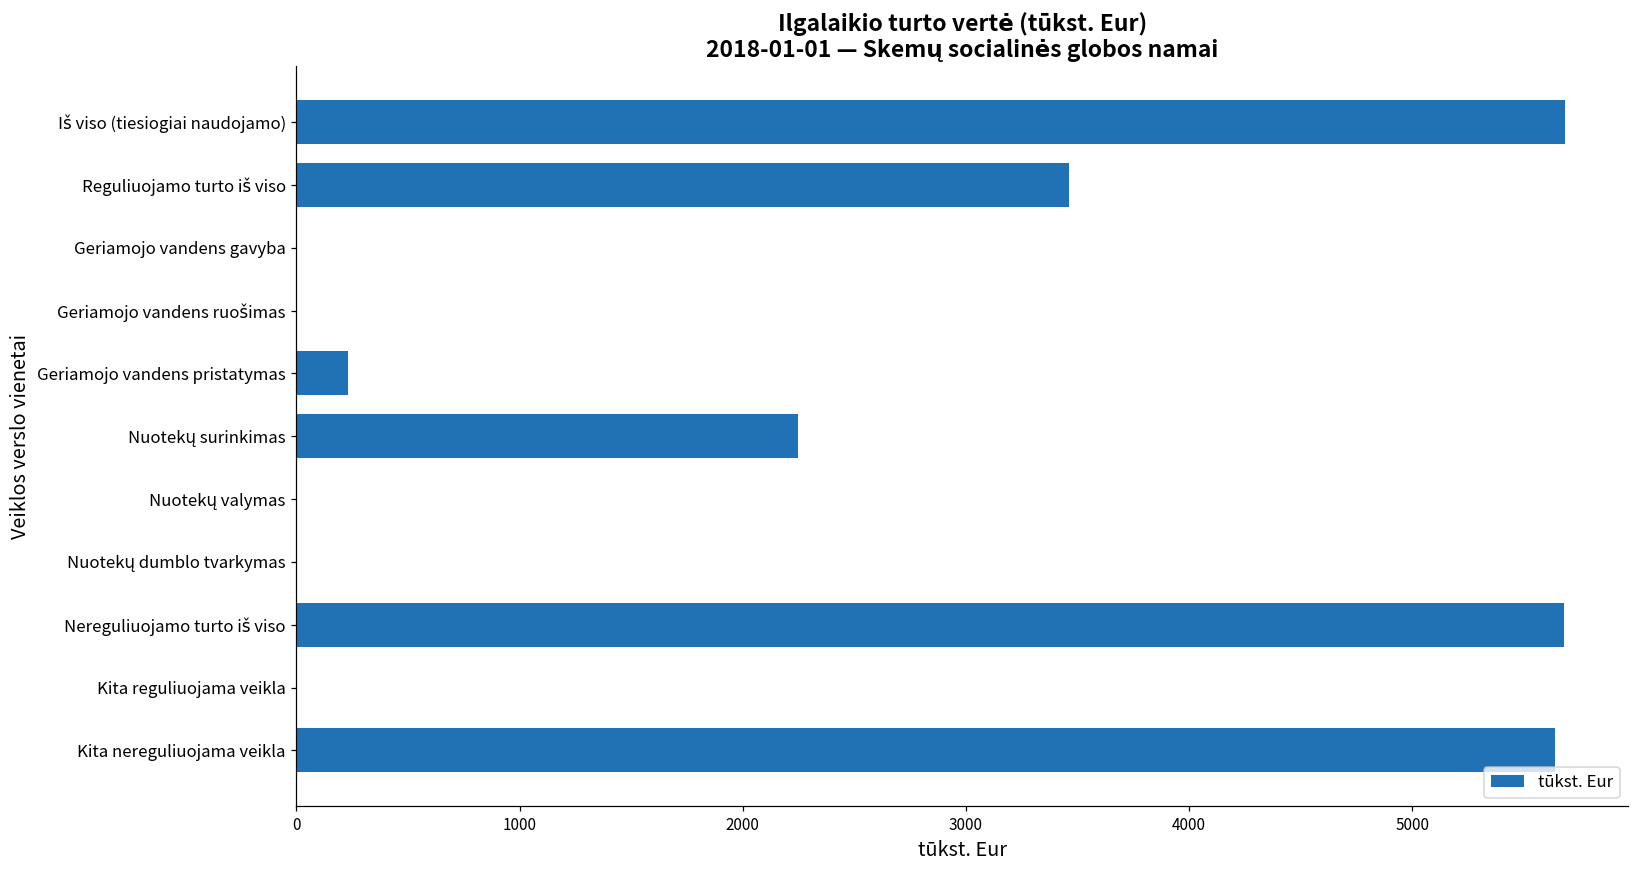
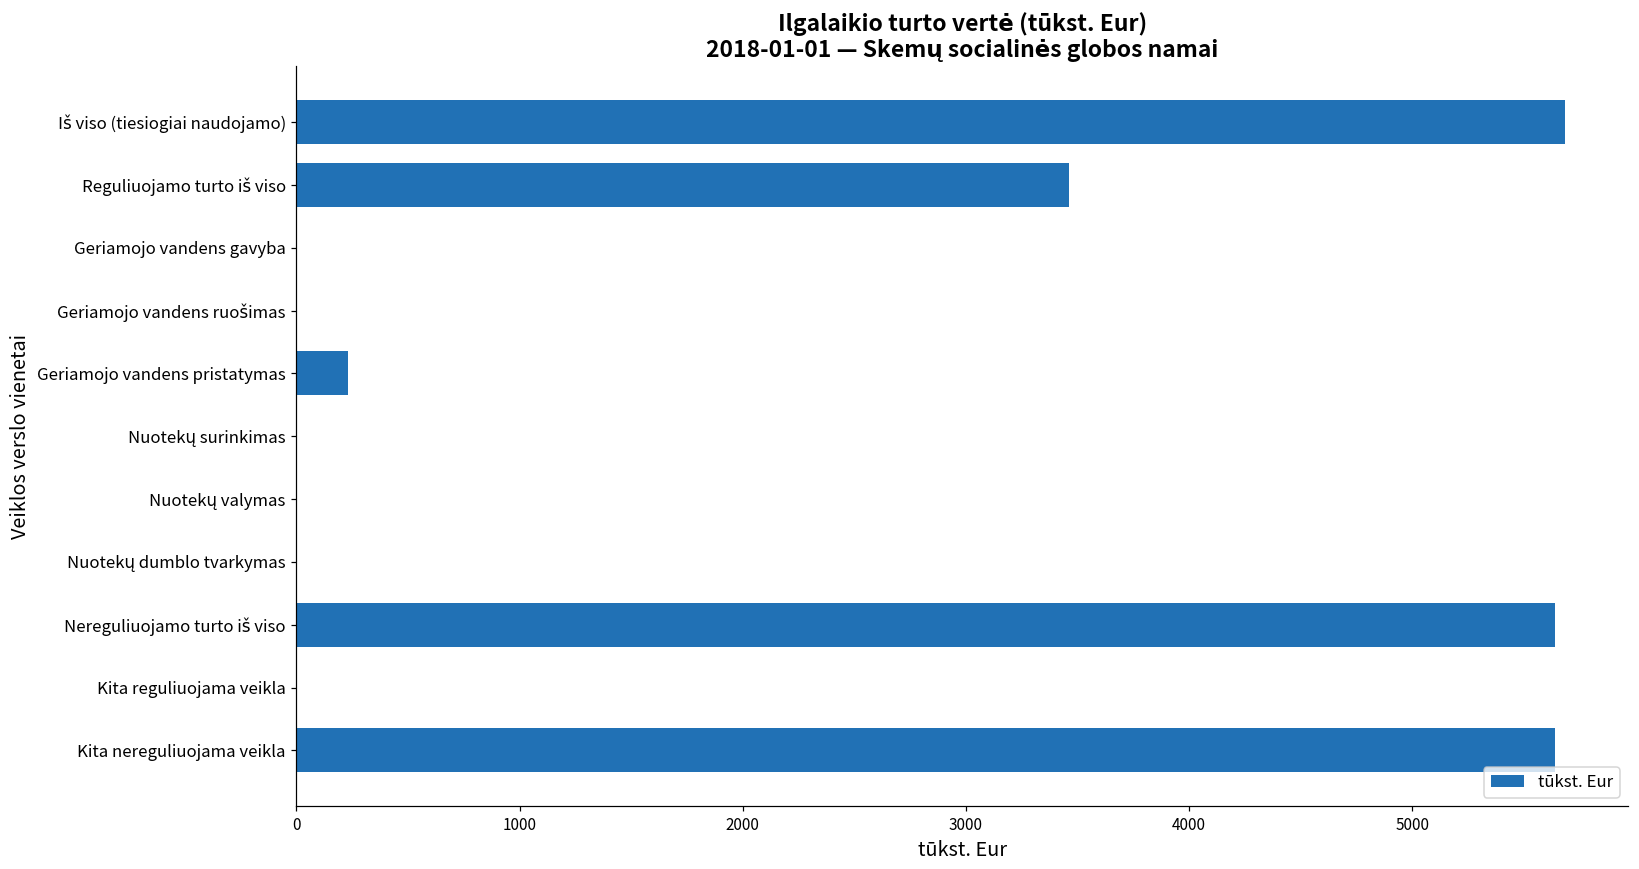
Nuotekų surinkimas: 2250 -> 0
Nereguliuojamo turto iš viso: 5680 -> 5640
